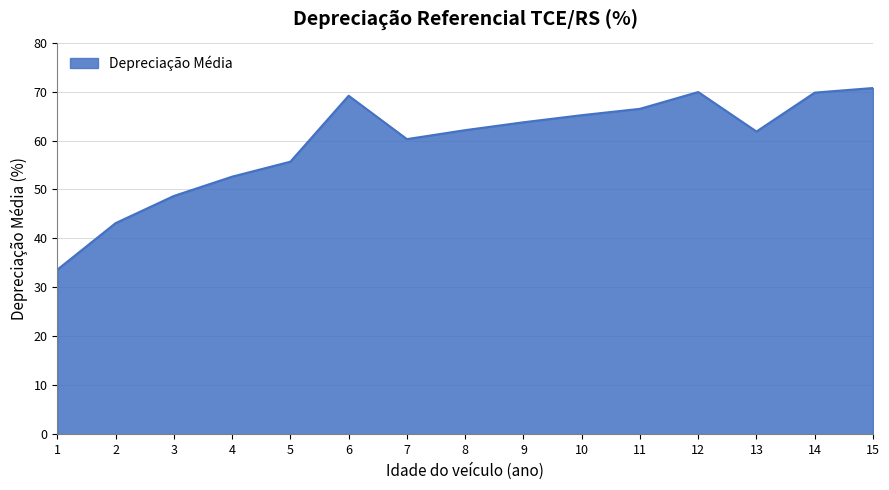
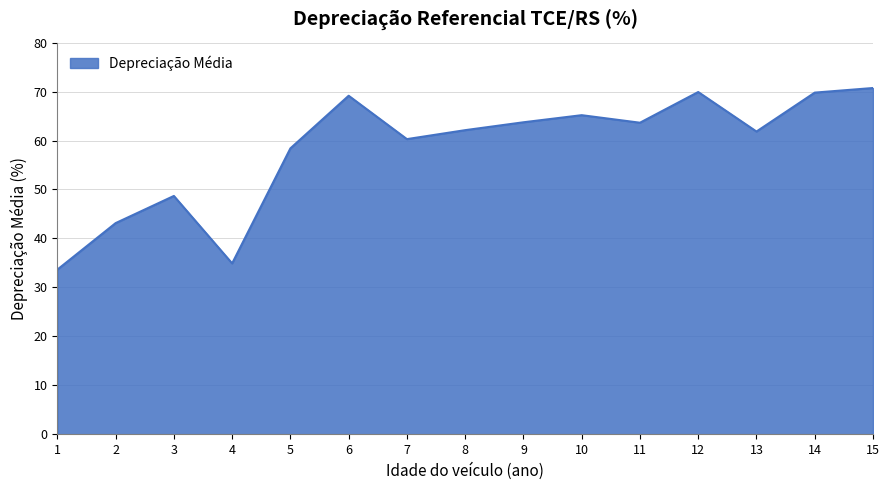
4: 53 -> 35
5: 56 -> 58
11: 66 -> 64
